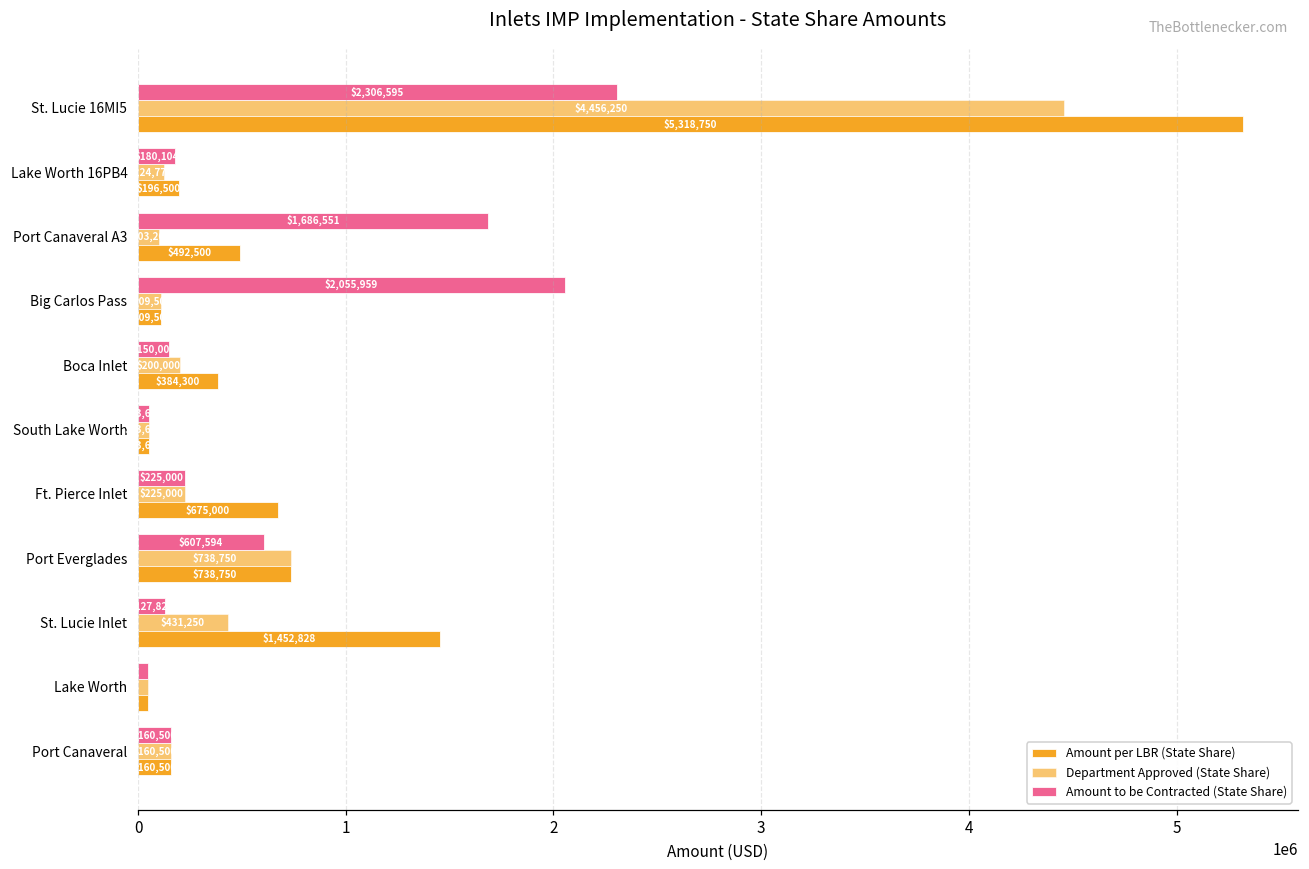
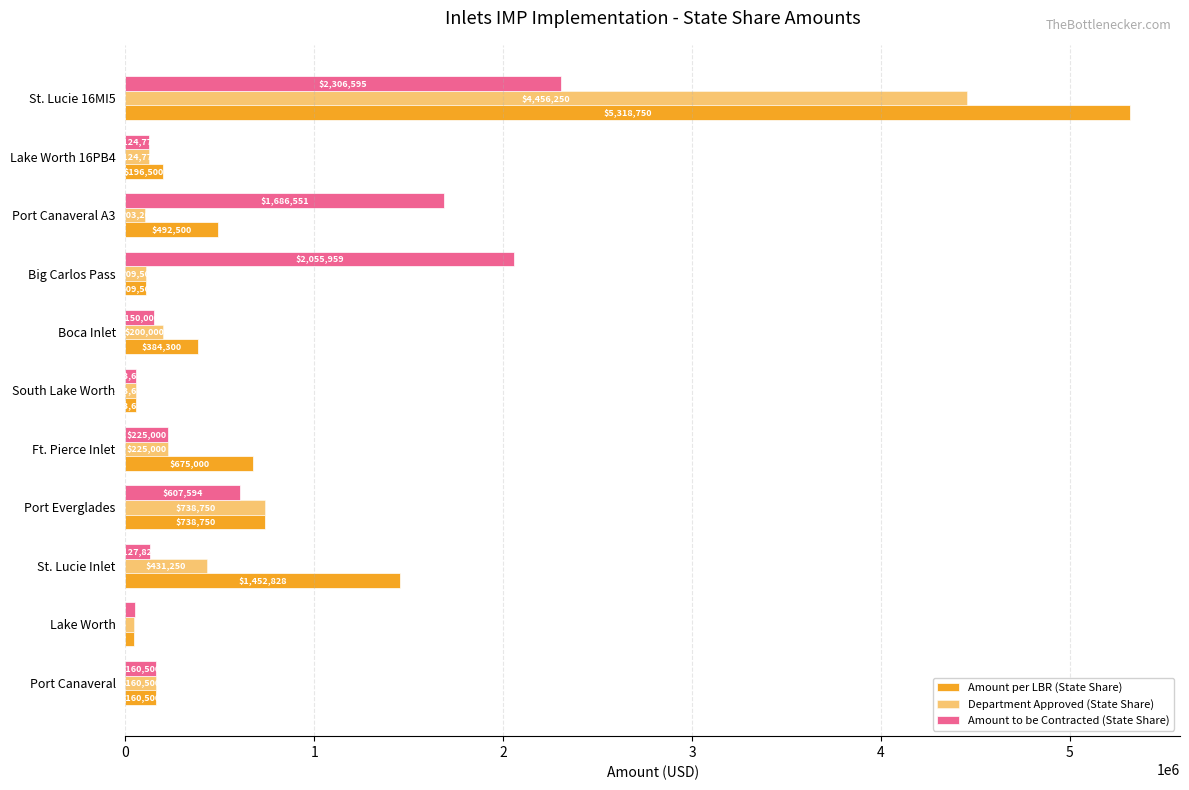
Amount to be Contracted (State Share), Lake Worth 16PB4: $180,104 -> $124,778
